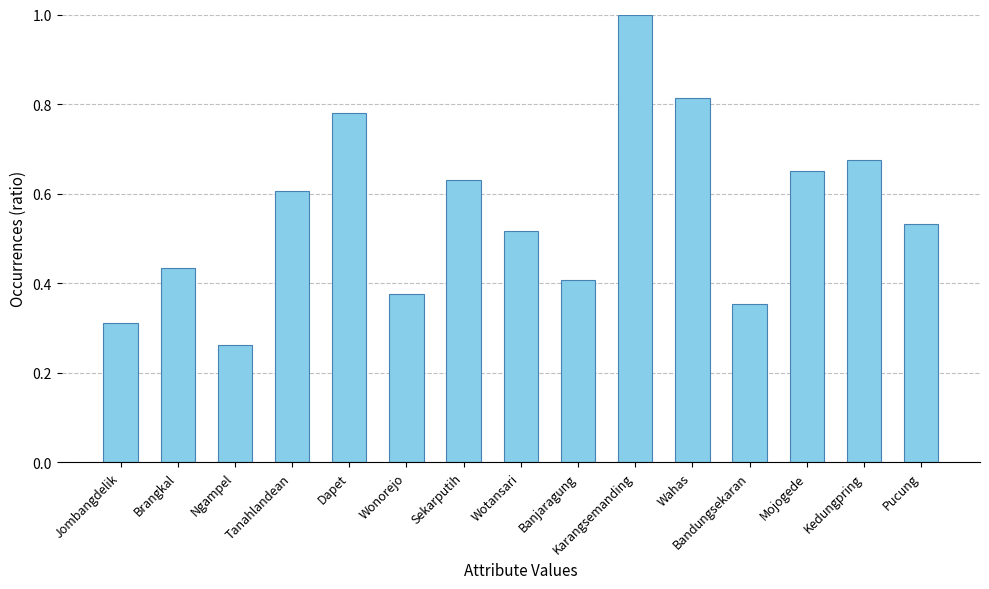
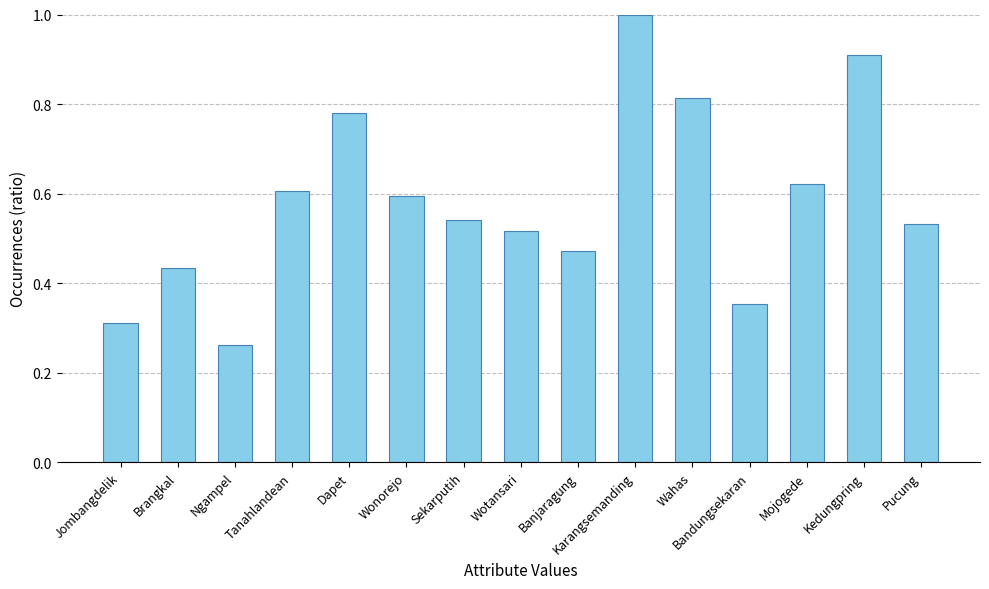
Wonorejo: 0.37 -> 0.59
Sekarputih: 0.63 -> 0.54
Banjaragung: 0.41 -> 0.47
Mojogede: 0.65 -> 0.62
Kedungpring: 0.68 -> 0.91
